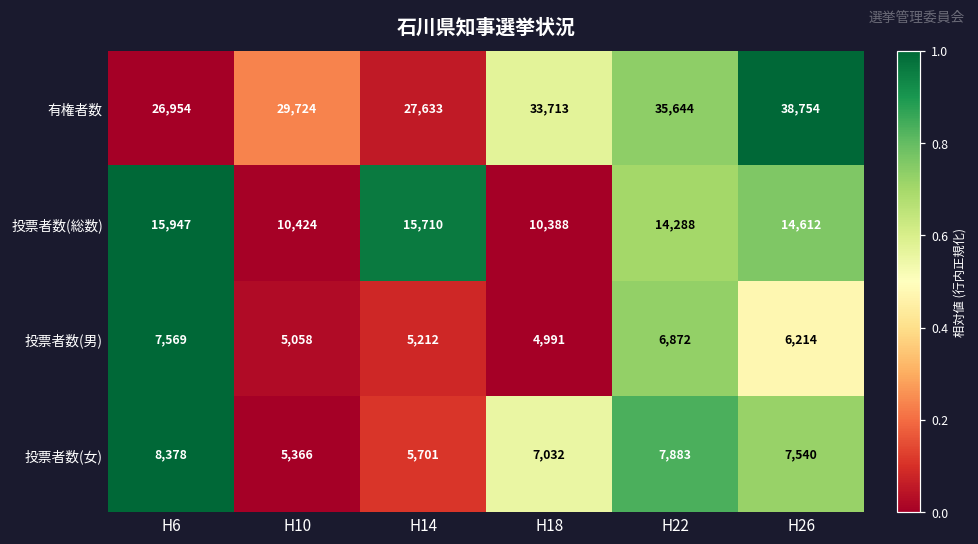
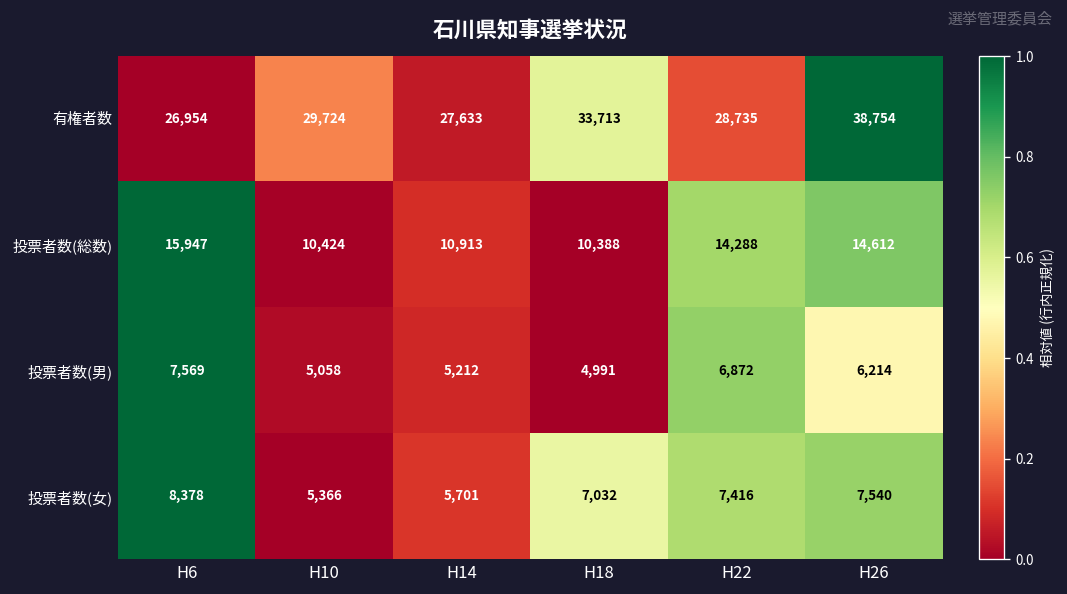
有権者数, H22: 35,644 -> 28,735
投票者数(総数), H14: 15,710 -> 10,913
投票者数(女), H22: 7,883 -> 7,416
